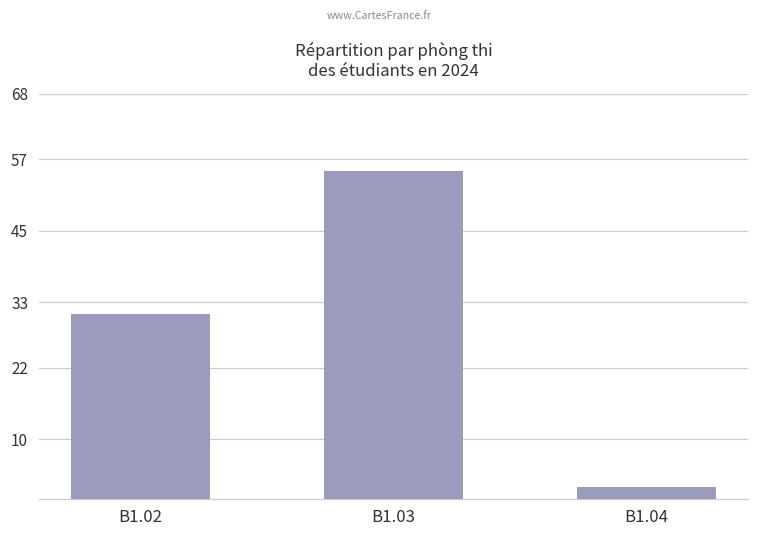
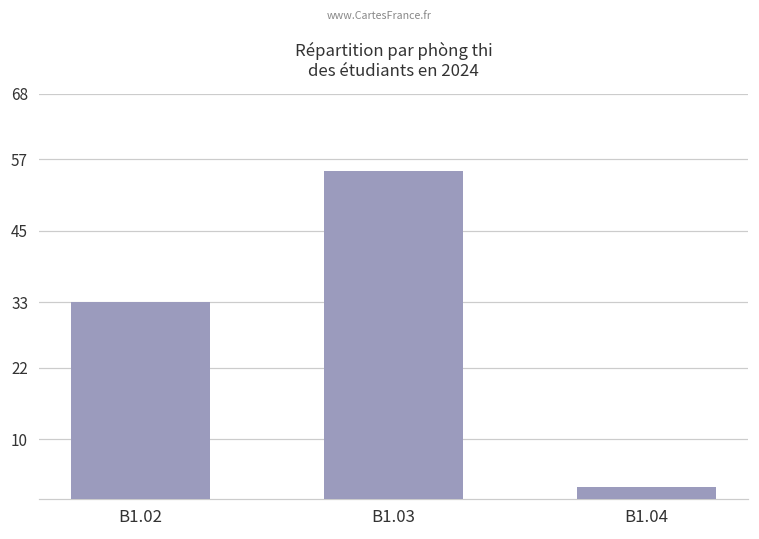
B1.02: 31 -> 33
